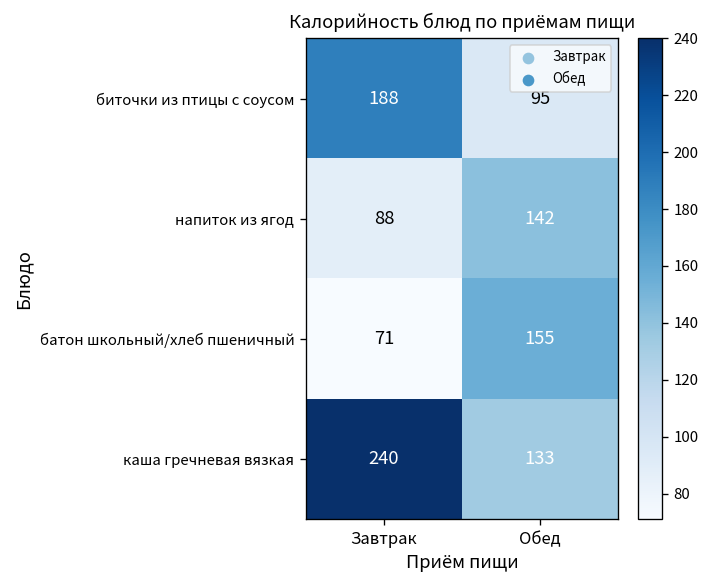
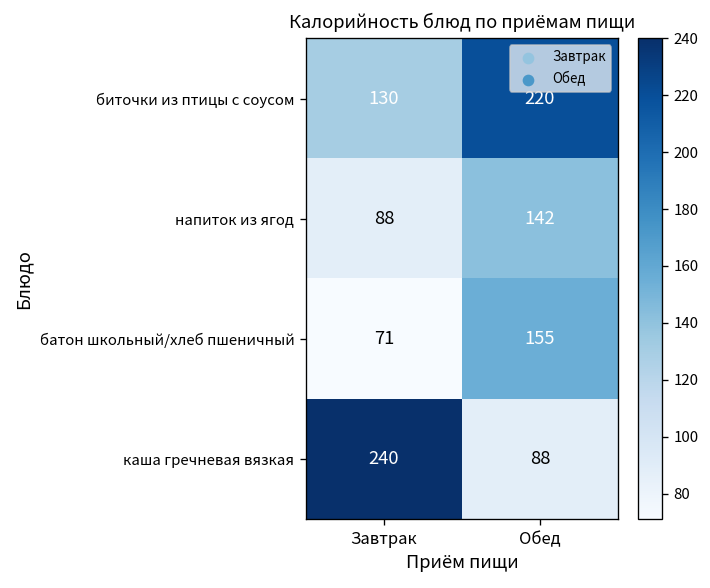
биточки из птицы с соусом, Завтрак: 188 -> 130
биточки из птицы с соусом, Обед: 95 -> 220
каша гречневая вязкая, Обед: 133 -> 88
